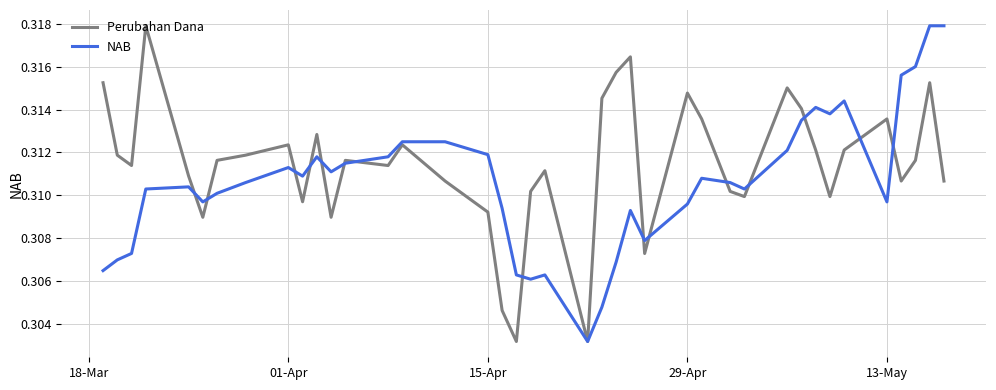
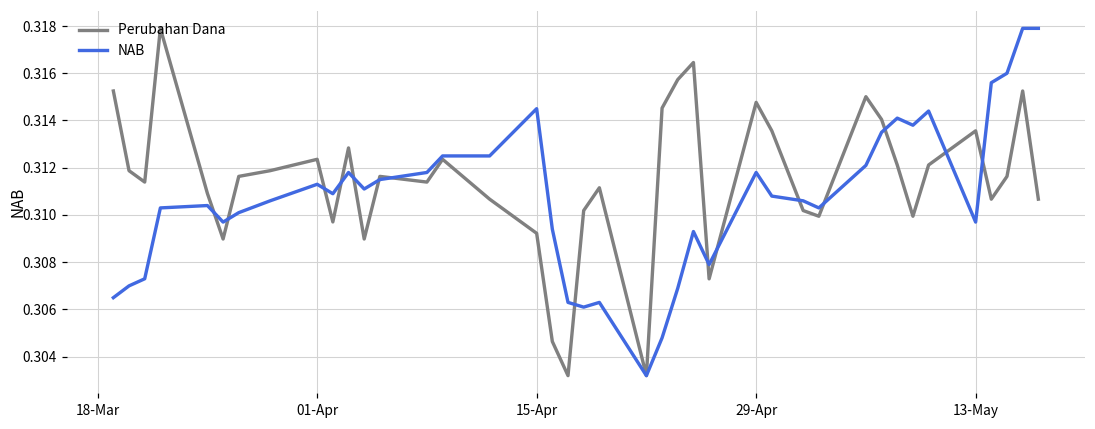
NAB, 15-Apr: 0.3119 -> 0.3145
NAB, 29-Apr: 0.3096 -> 0.3118
